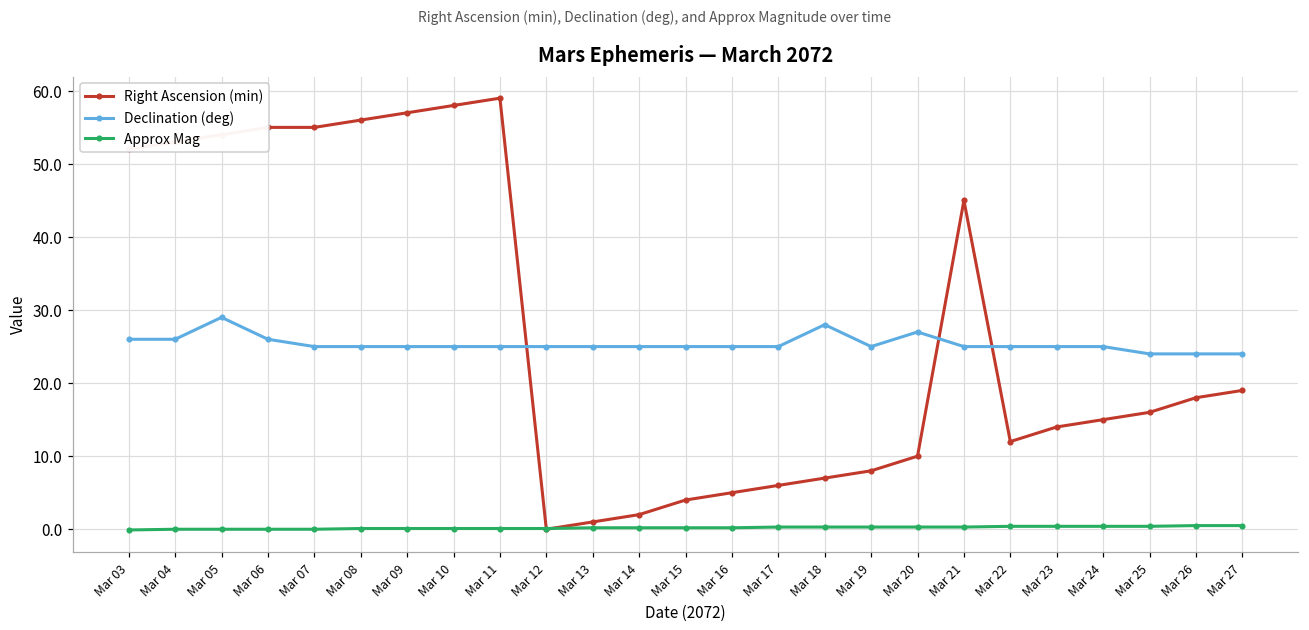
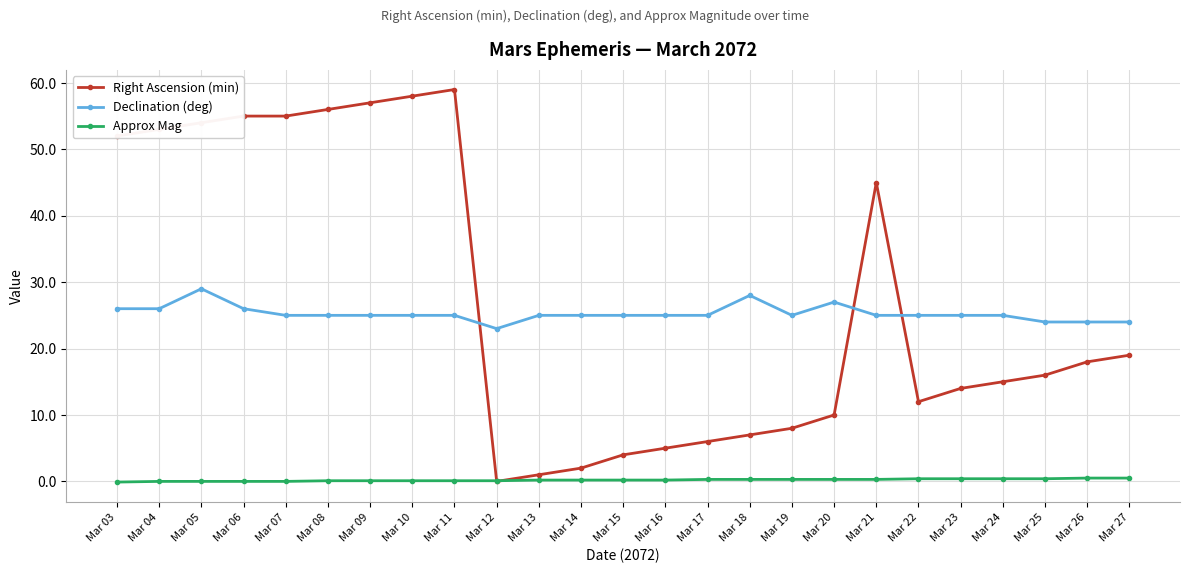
Declination (deg), Mar 12: 25 -> 23
